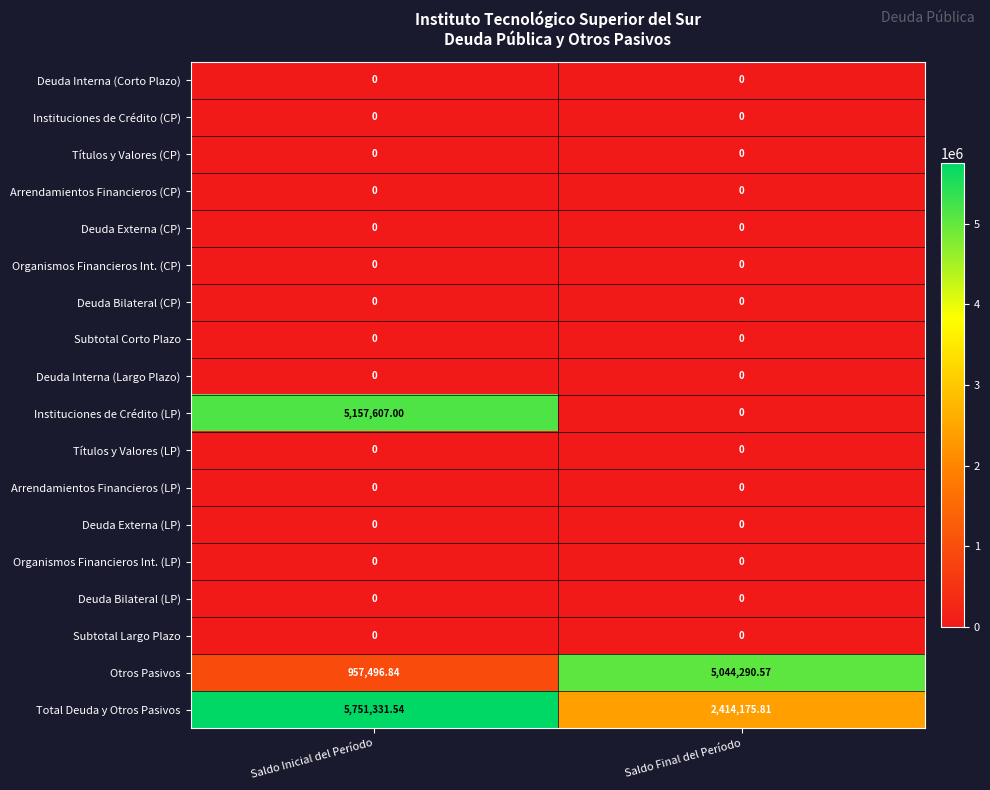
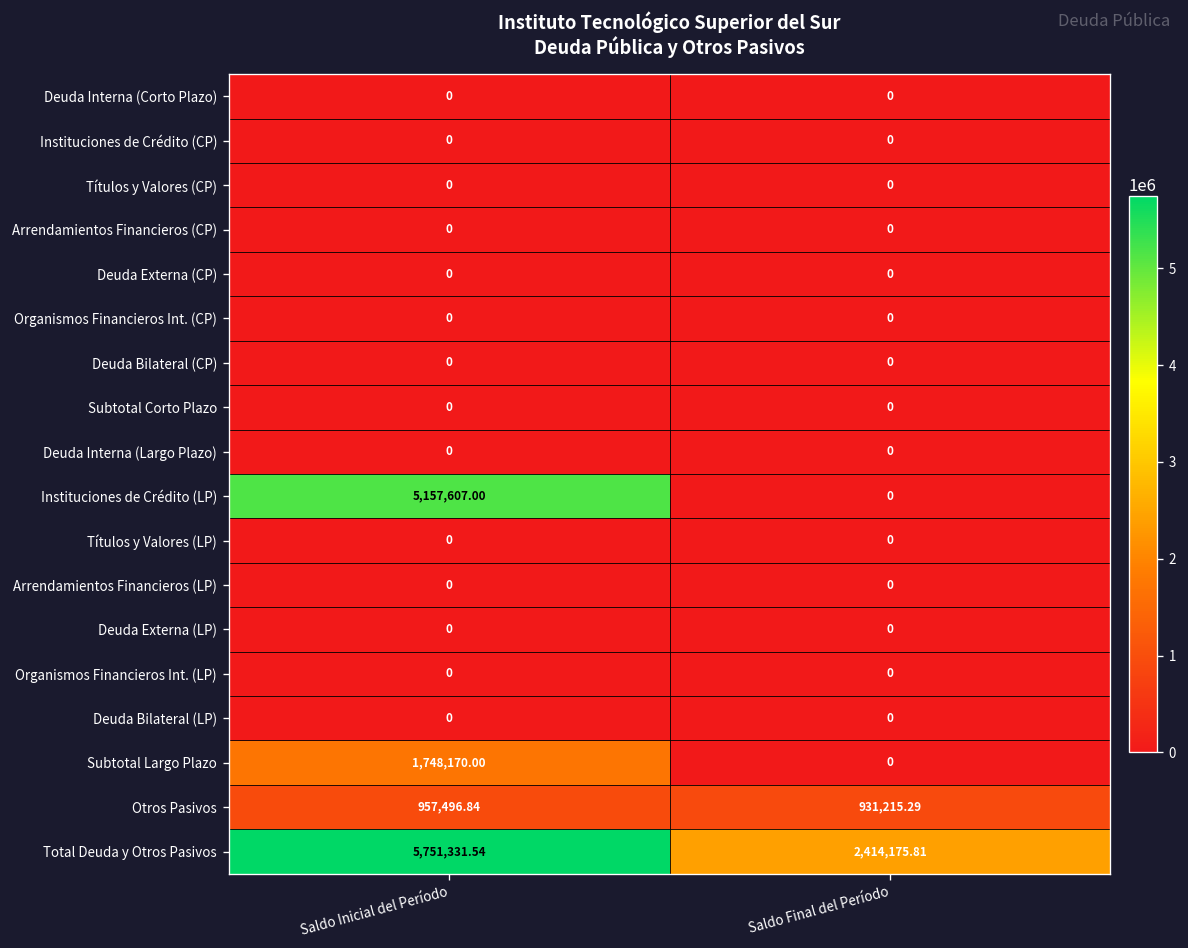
Subtotal Largo Plazo, Saldo Inicial del Período: 0 -> 1,748,170.00
Otros Pasivos, Saldo Final del Período: 5,044,290.57 -> 931,215.29
